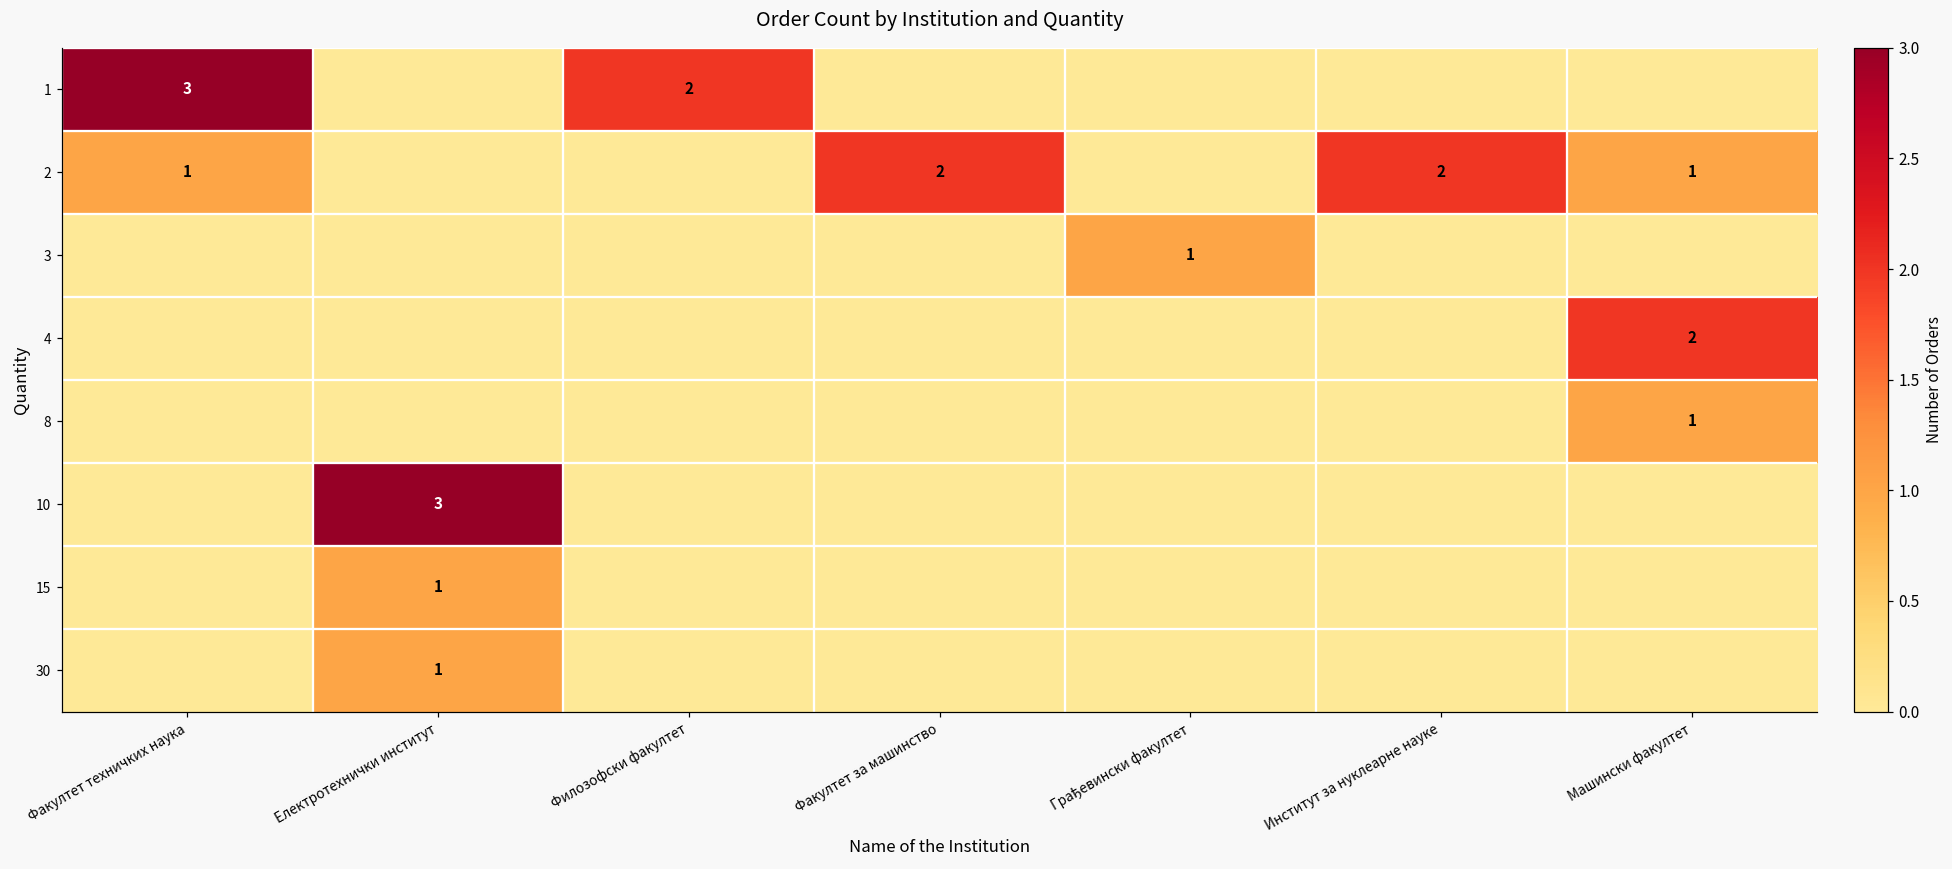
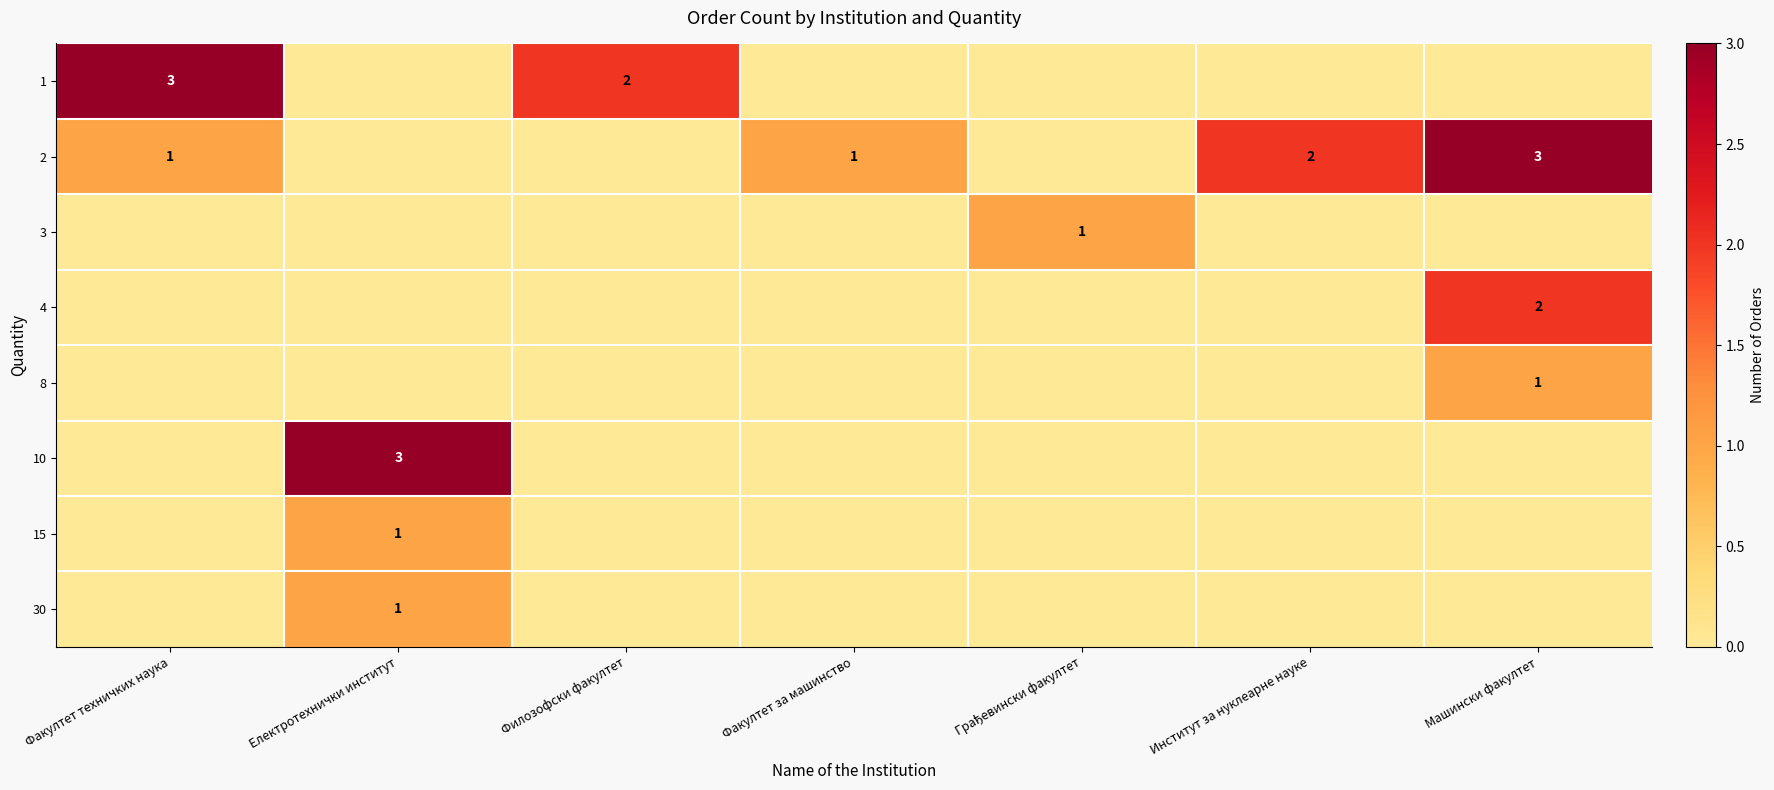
2, Факултет за машинство: 2 -> 1
2, Машински факултет: 1 -> 3
